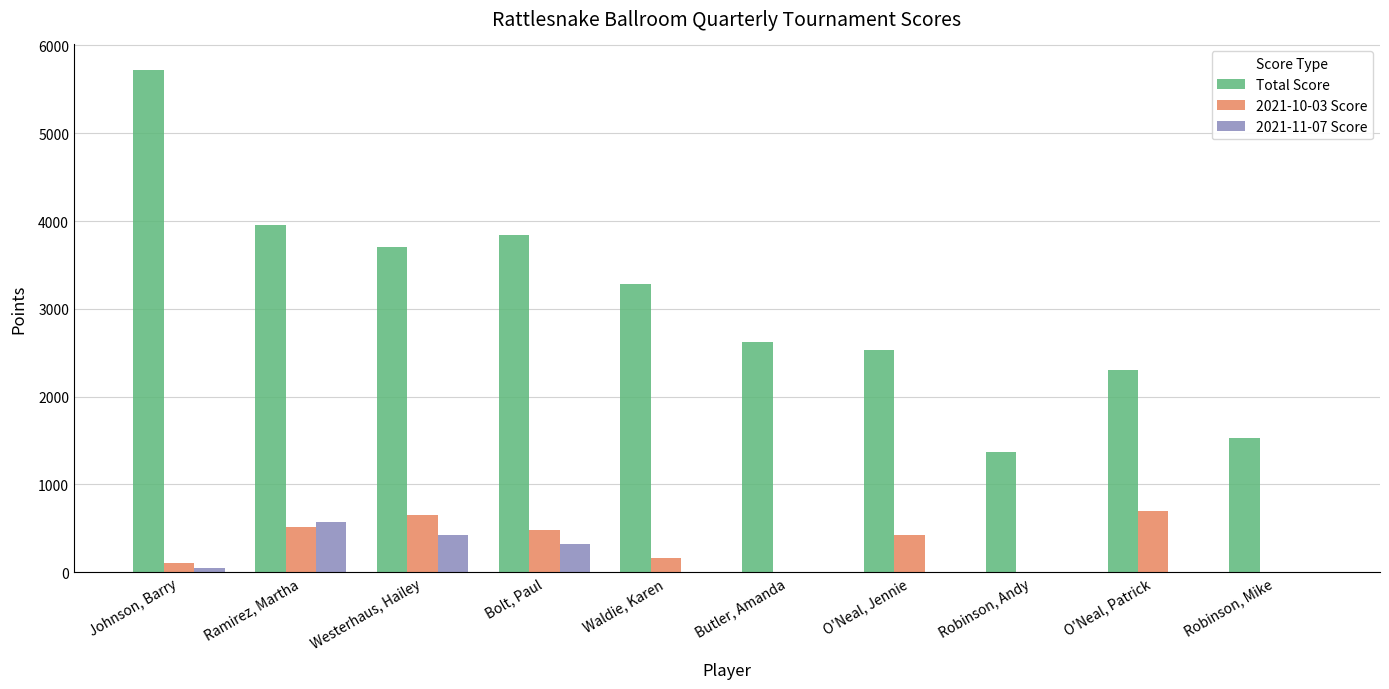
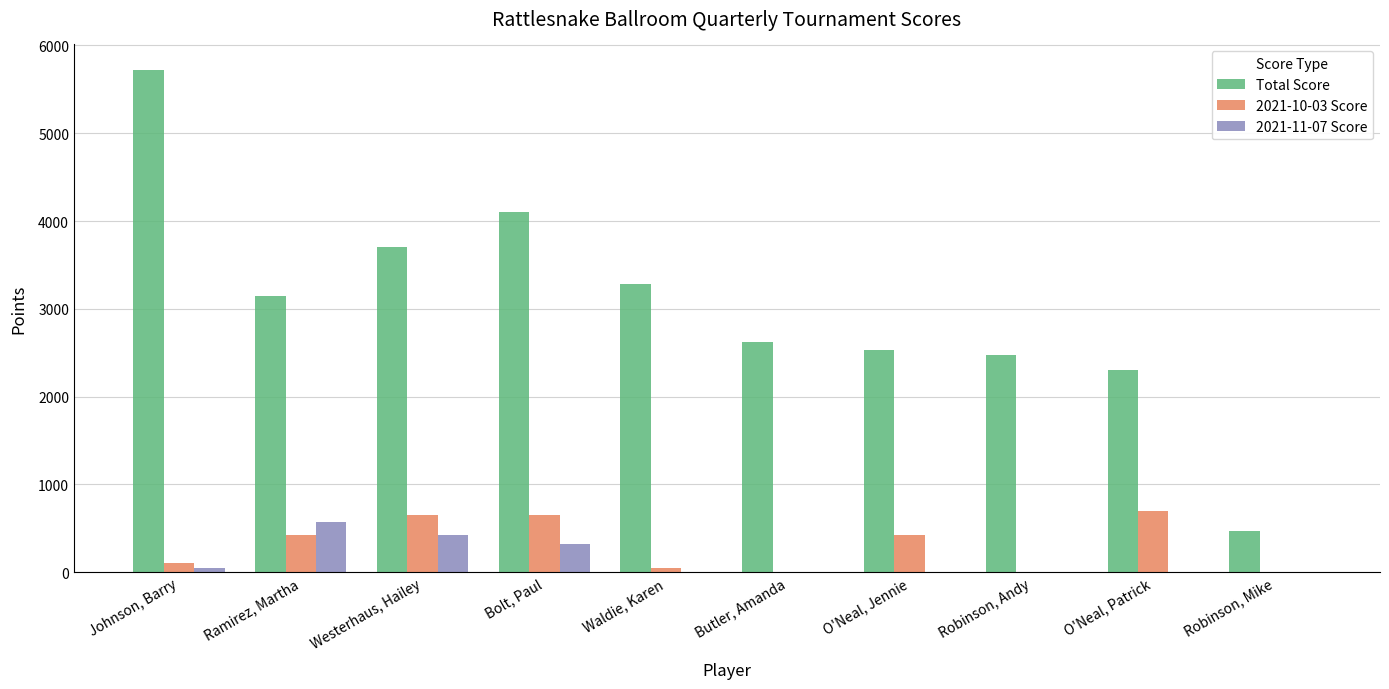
Total Score, Ramirez, Martha: 4000 -> 3100
2021-10-03 Score, Ramirez, Martha: 500 -> 400
Total Score, Bolt, Paul: 3800 -> 4100
2021-10-03 Score, Bolt, Paul: 500 -> 700
2021-10-03 Score, Waldie, Karen: 200 -> 100
Total Score, Robinson, Andy: 1400 -> 2500
Total Score, Robinson, Mike: 1500 -> 500
